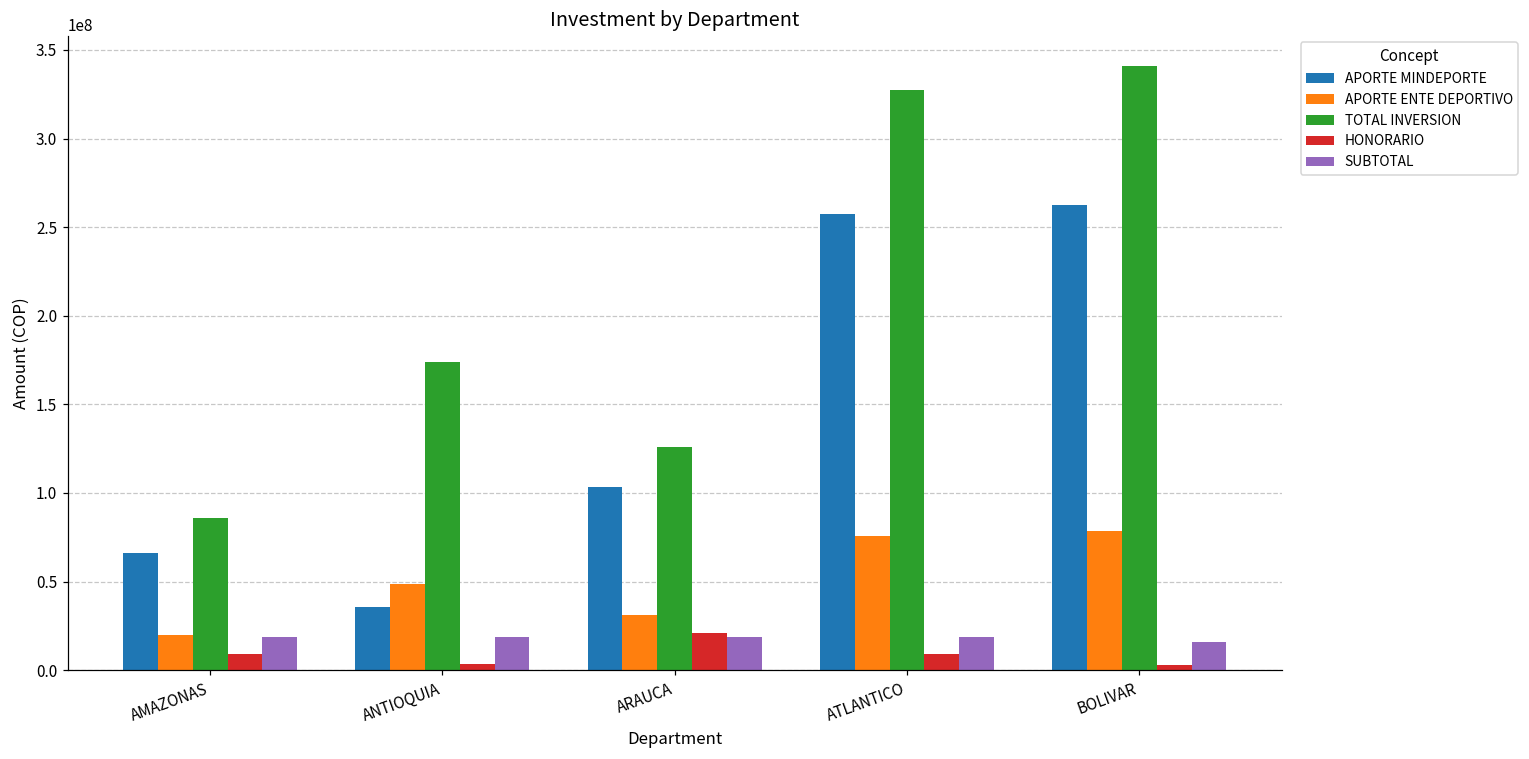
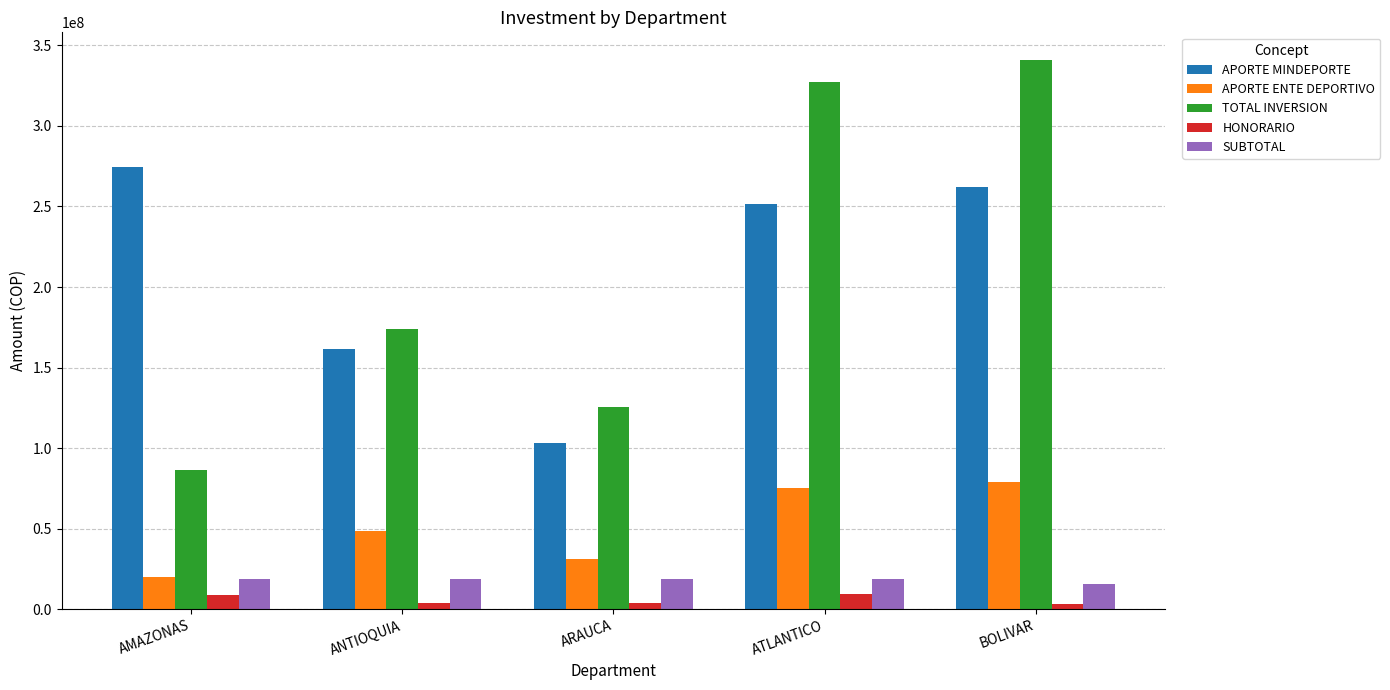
APORTE MINDEPORTE, AMAZONAS: 66000000 -> 275000000
APORTE MINDEPORTE, ANTIOQUIA: 35000000 -> 162000000
HONORARIO, ARAUCA: 21000000 -> 4000000
APORTE MINDEPORTE, ATLANTICO: 258000000 -> 252000000
